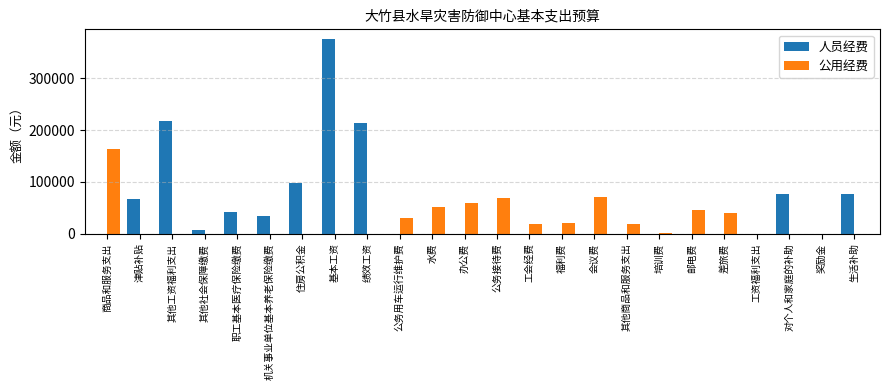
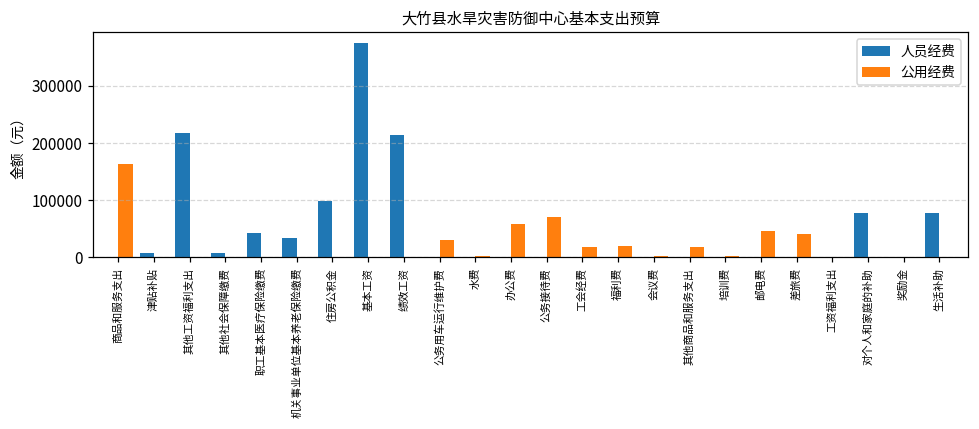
人员经费, 津贴补贴: 70000 -> 10000
公用经费, 水费: 50000 -> 0
公用经费, 会议费: 70000 -> 0
